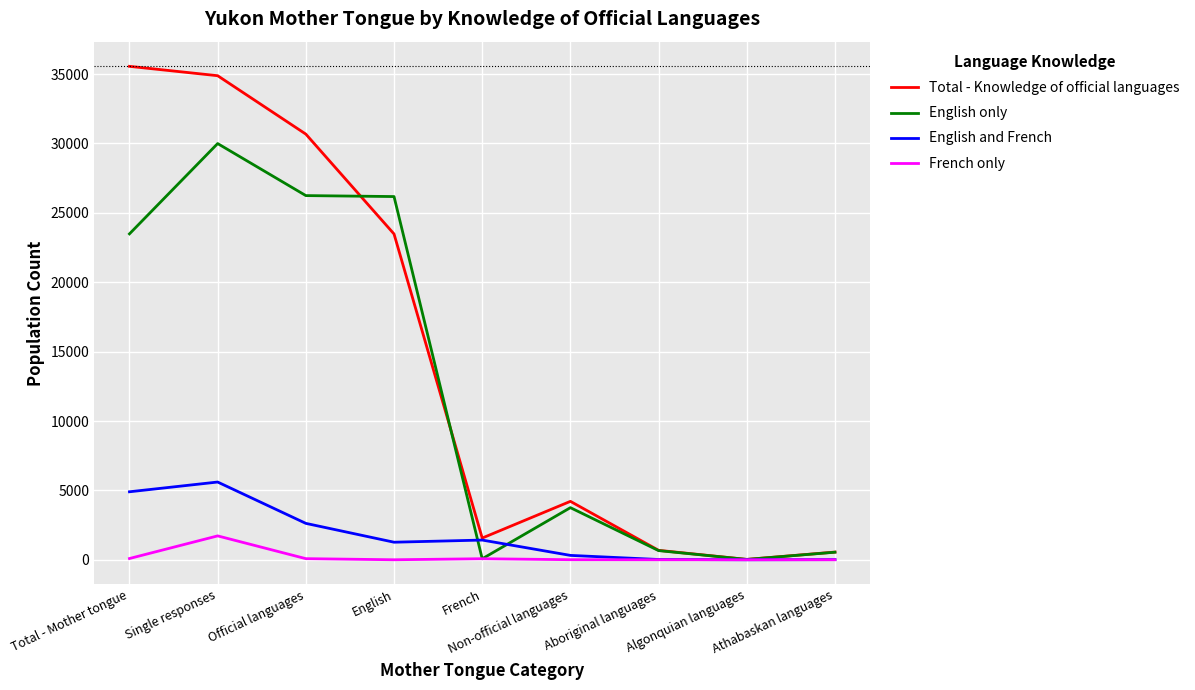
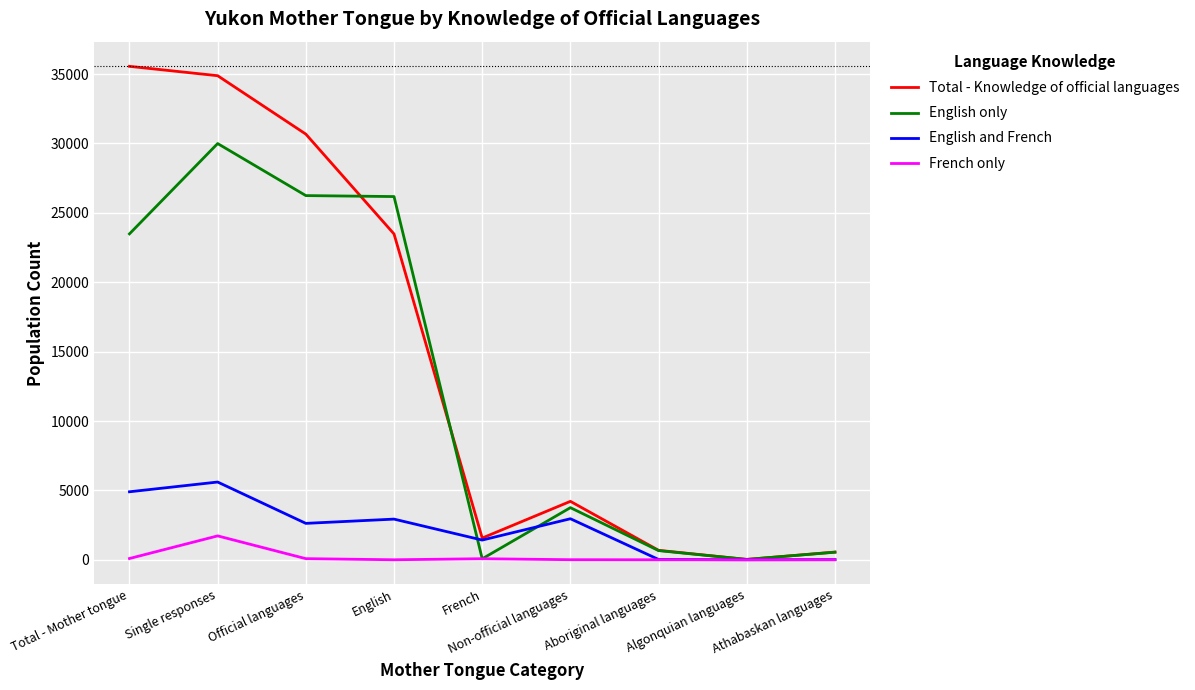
English and French, English: 1300 -> 2900
English and French, Non-official languages: 300 -> 3000
